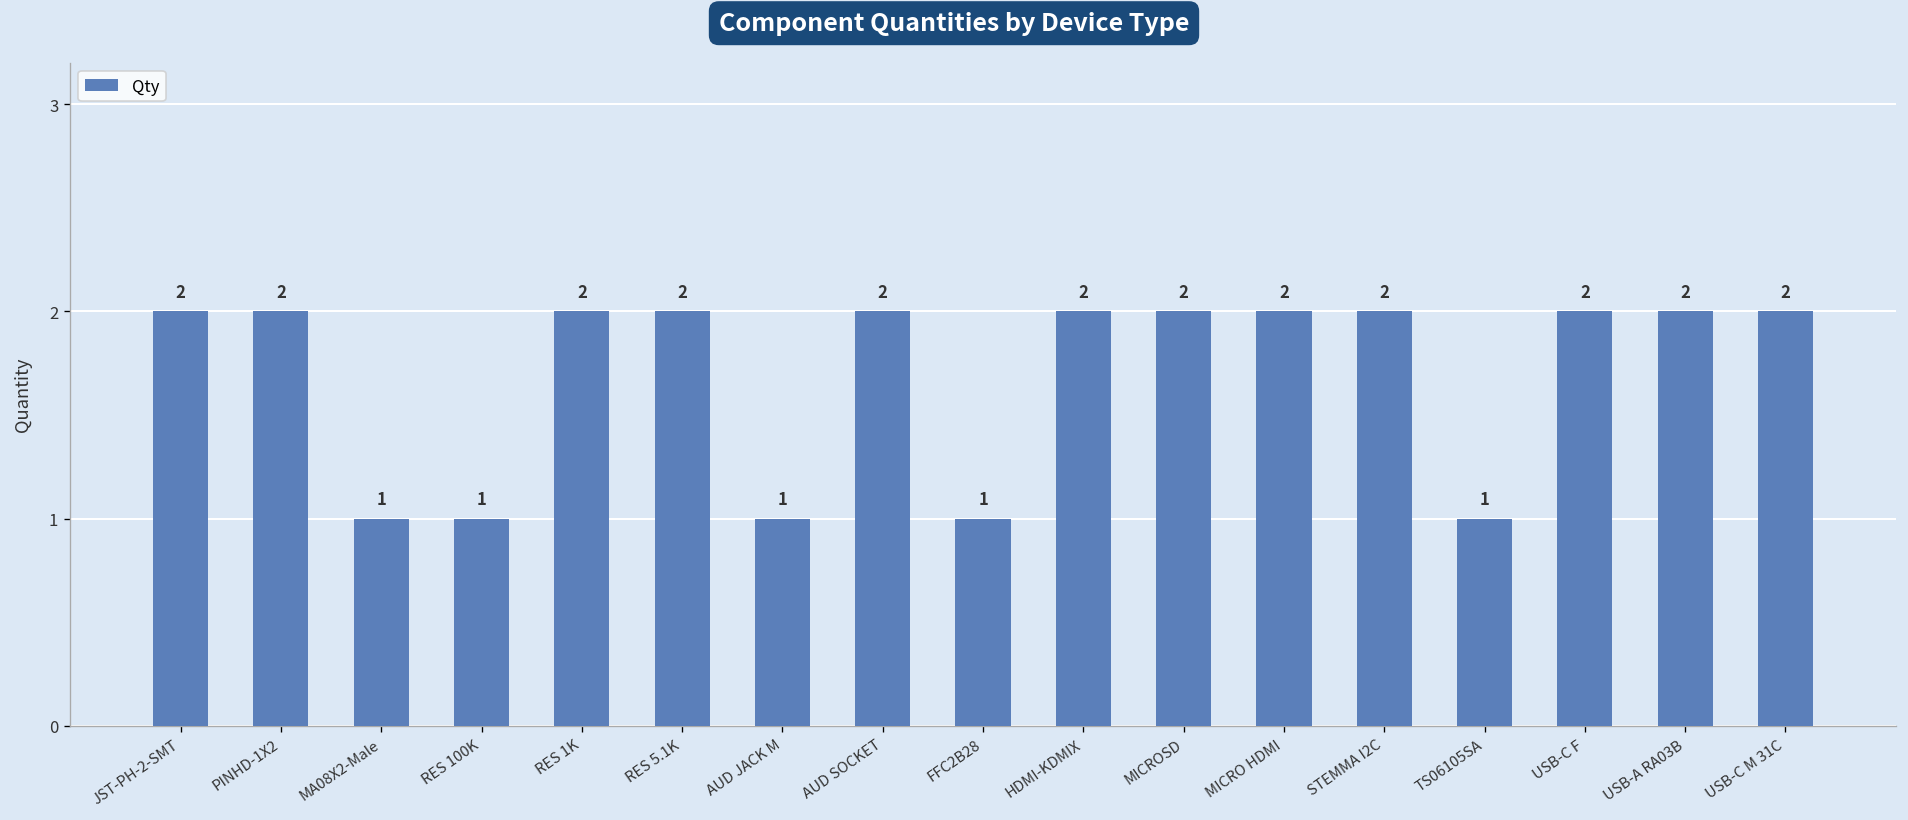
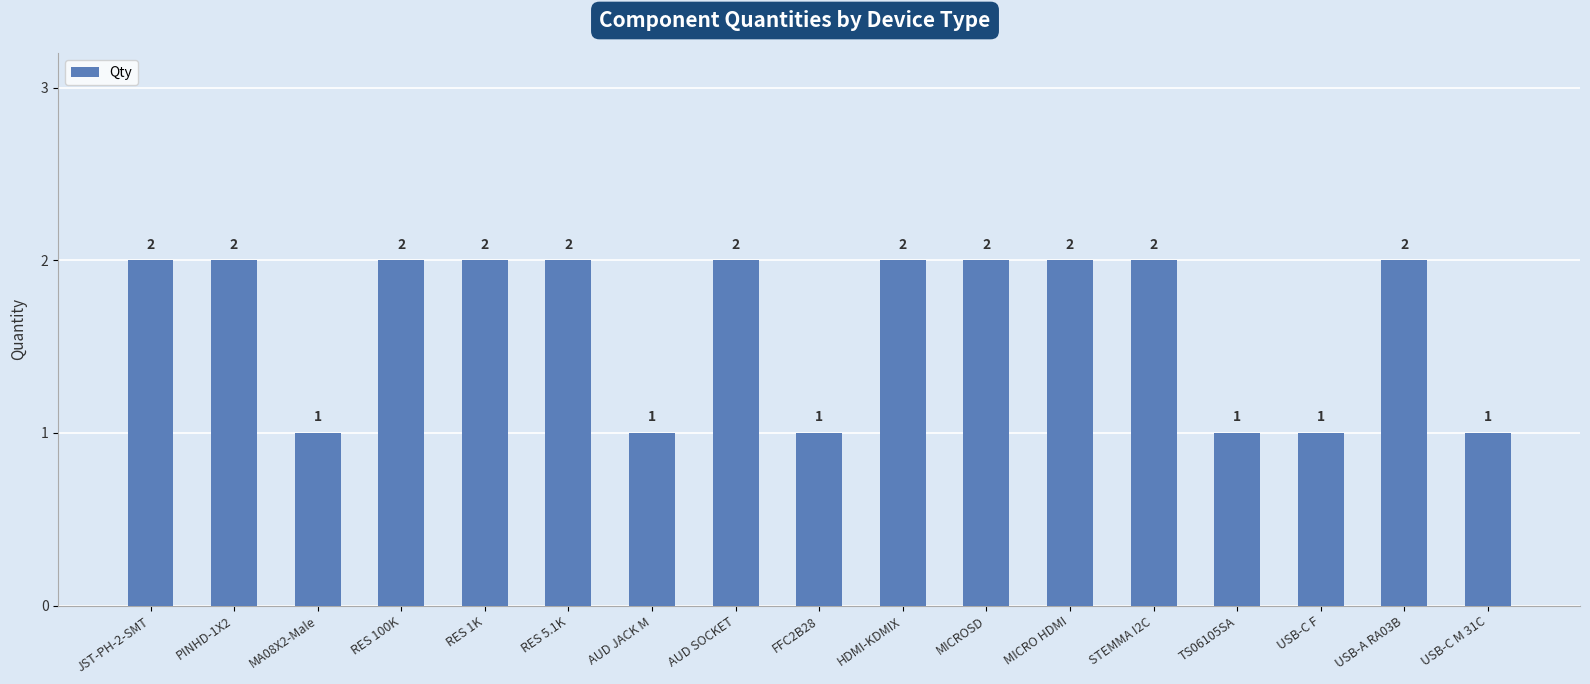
RES 100K: 1 -> 2
USB-C F: 2 -> 1
USB-C M 31C: 2 -> 1
